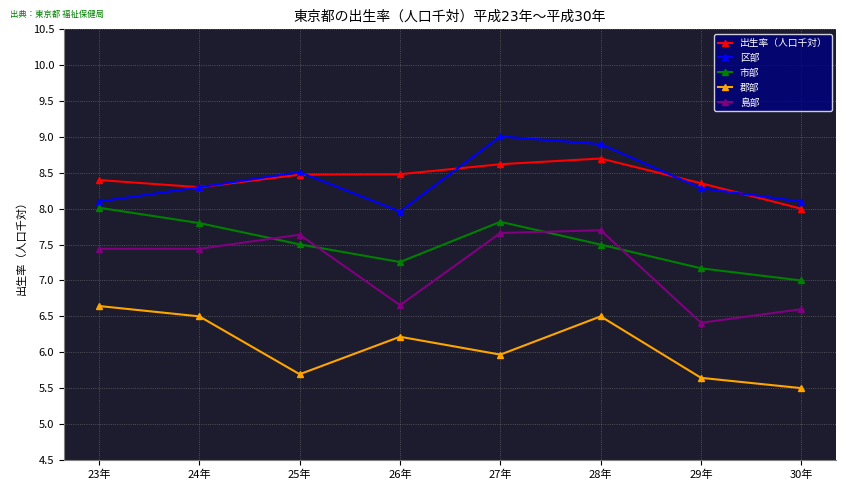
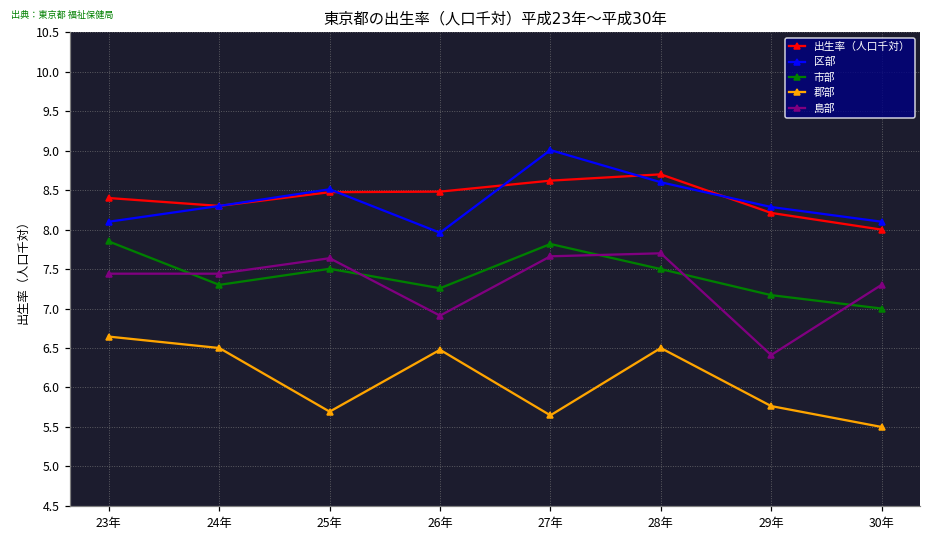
市部, 23年: 8.0 -> 7.8
市部, 24年: 7.8 -> 7.3
郡部, 26年: 6.2 -> 6.5
島部, 26年: 6.7 -> 6.9
郡部, 27年: 6.0 -> 5.6
区部, 28年: 8.9 -> 8.6
出生率（人口千対）, 29年: 8.4 -> 8.2
郡部, 29年: 5.6 -> 5.8
島部, 30年: 6.6 -> 7.3
